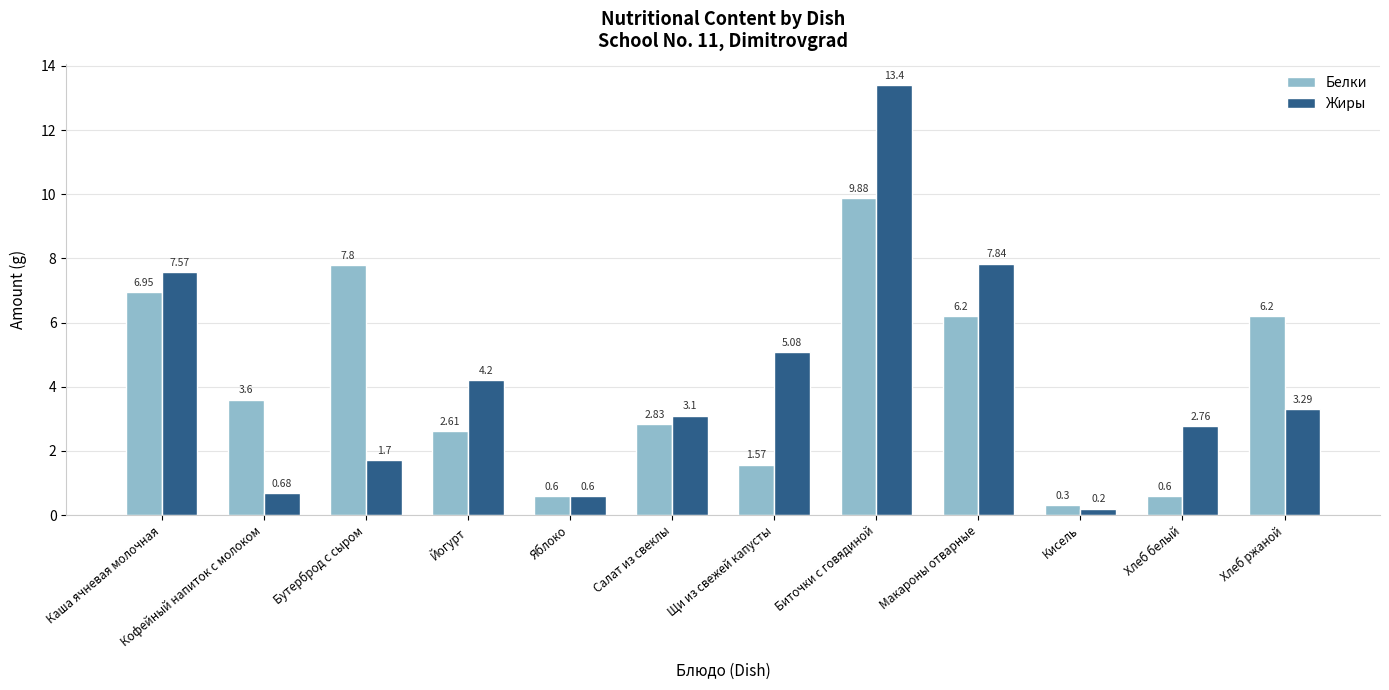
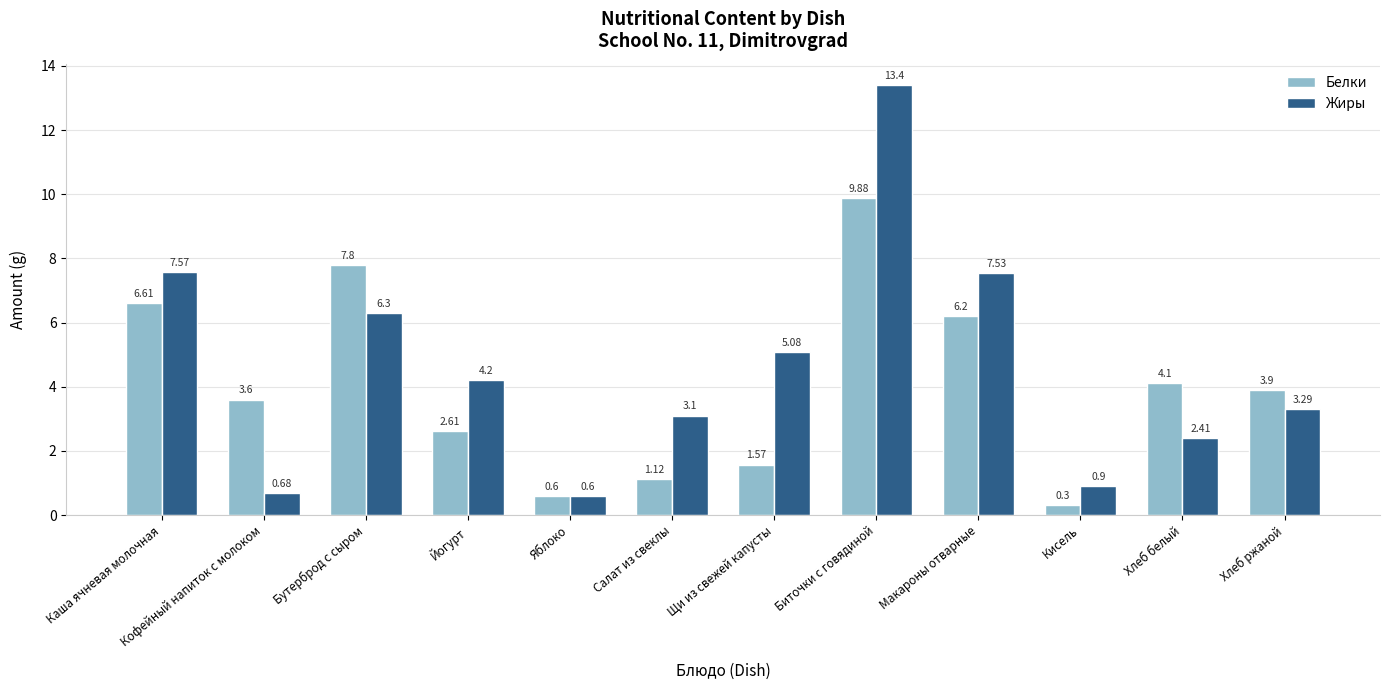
Белки, Каша ячневая молочная: 6.95 -> 6.61
Жиры, Бутерброд с сыром: 1.7 -> 6.3
Белки, Салат из свеклы: 2.83 -> 1.12
Жиры, Макароны отварные: 7.84 -> 7.53
Жиры, Кисель: 0.2 -> 0.9
Белки, Хлеб белый: 0.6 -> 4.1
Жиры, Хлеб белый: 2.76 -> 2.41
Белки, Хлеб ржаной: 6.2 -> 3.9
